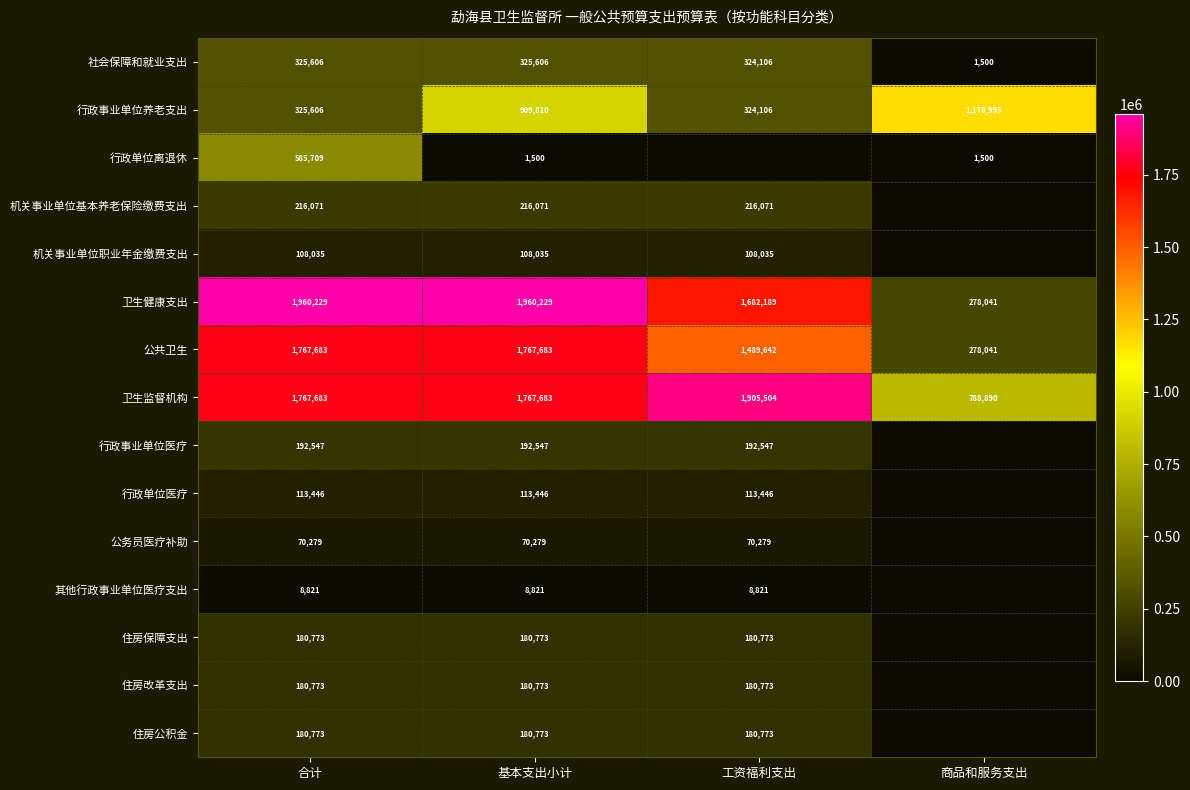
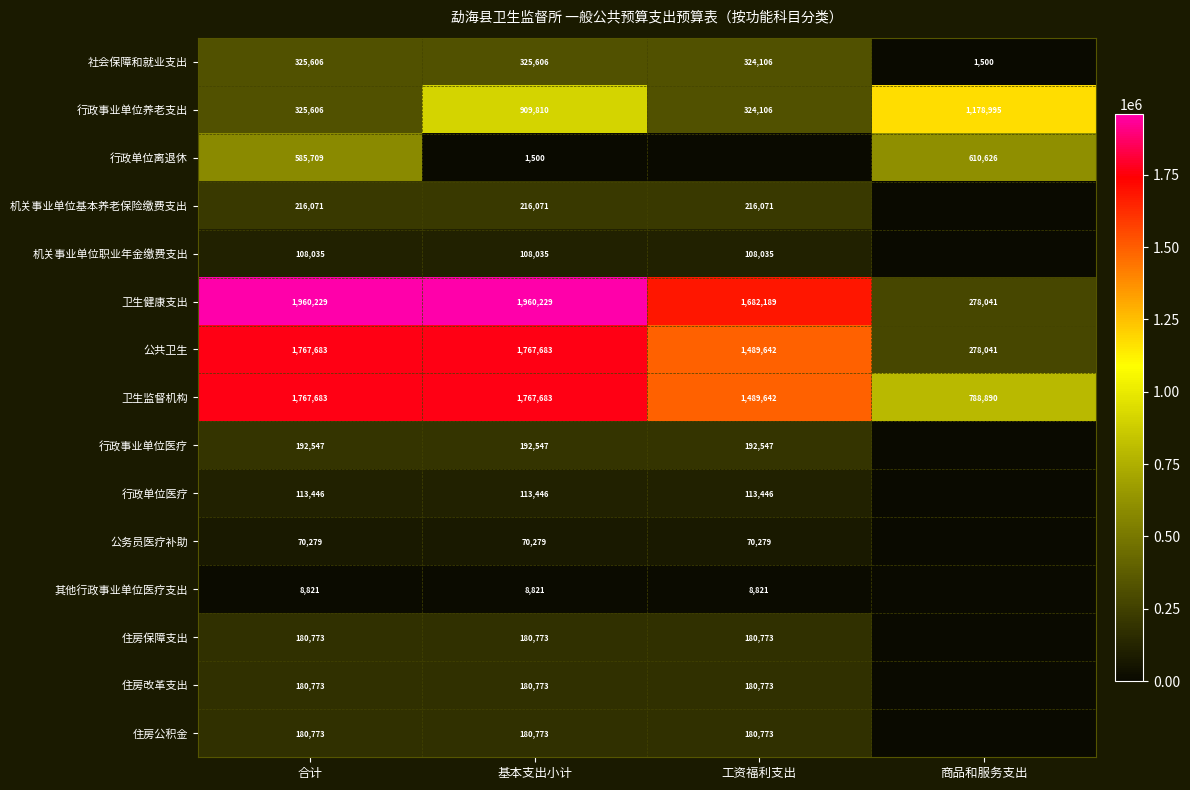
行政单位离退休, 商品和服务支出: 1,500 -> 610,626
卫生监督机构, 工资福利支出: 1,905,504 -> 1,489,642
